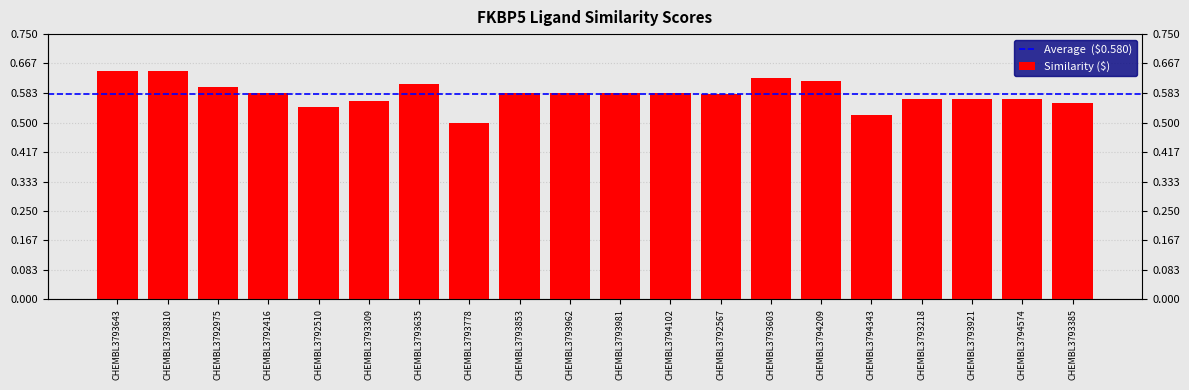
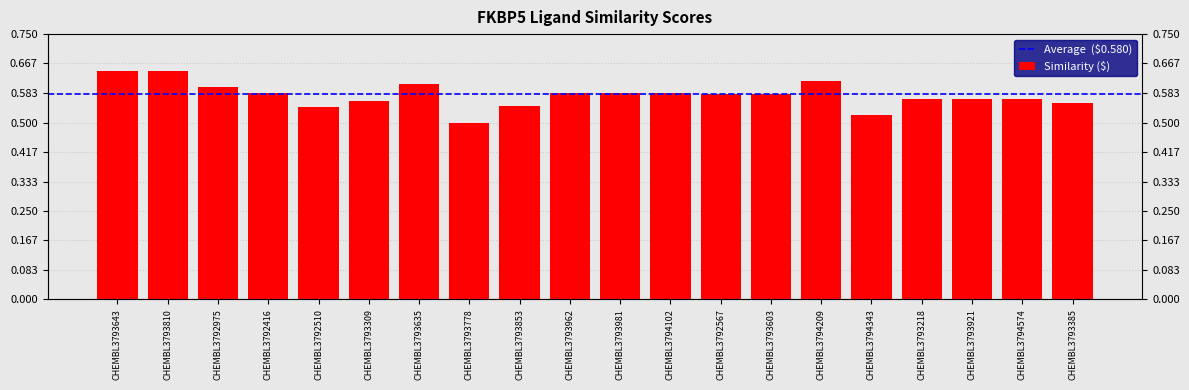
CHEMBL3793853: 0.58 -> 0.55
CHEMBL3793603: 0.63 -> 0.58
